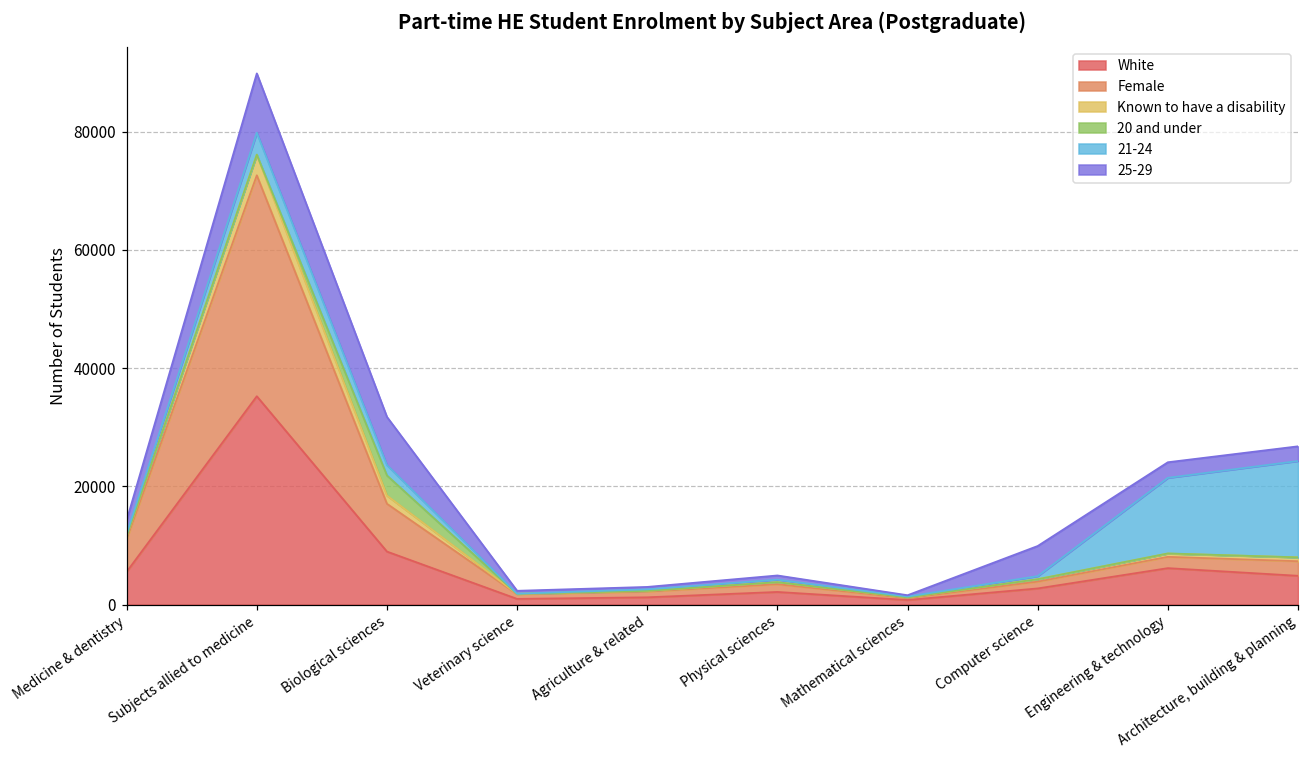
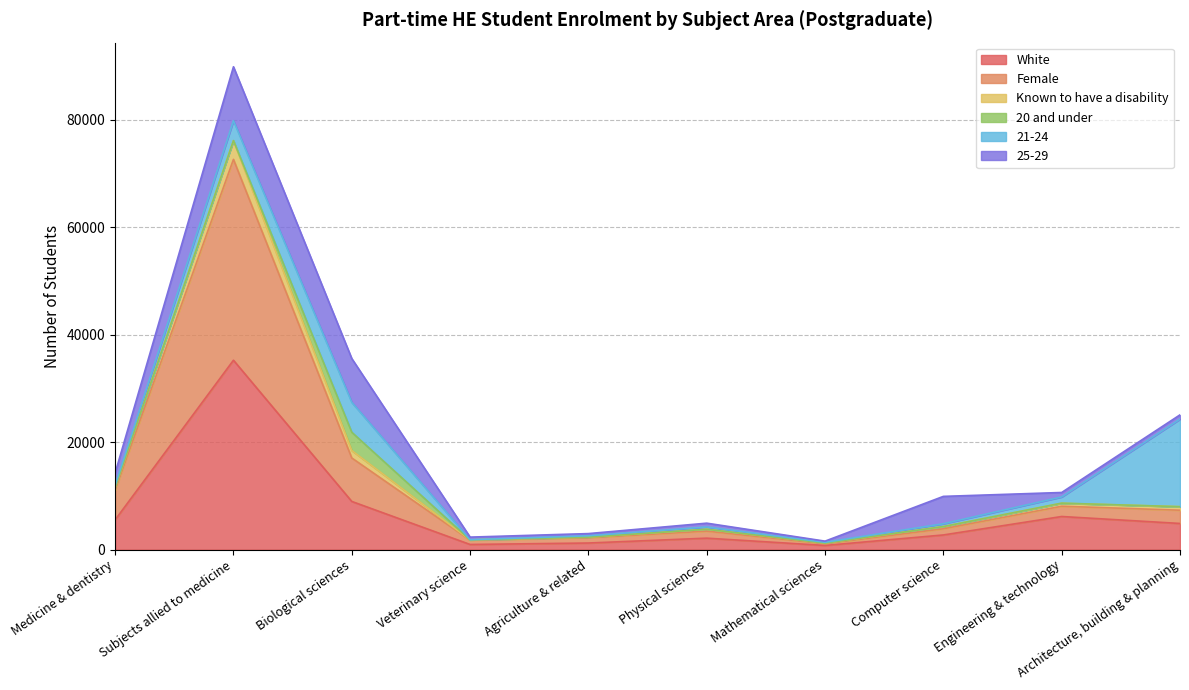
21-24, Biological sciences: 2000 -> 6000
21-24, Engineering & technology: 13000 -> 1000
25-29, Engineering & technology: 3000 -> 1000
25-29, Architecture, building & planning: 2000 -> 1000
